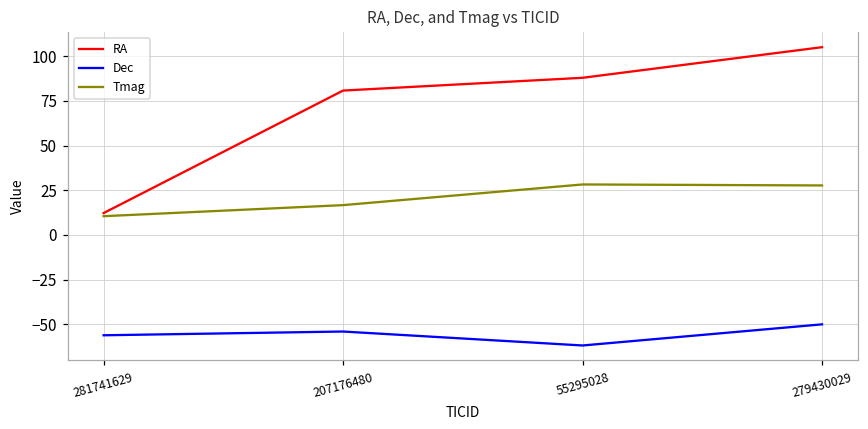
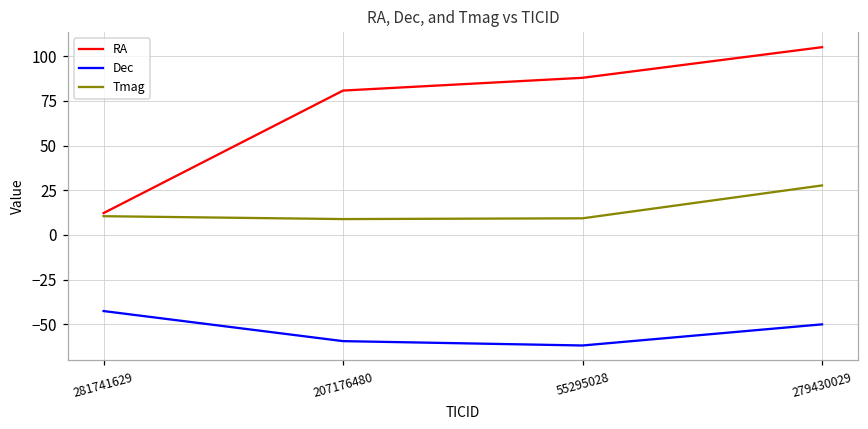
Dec, 281741629: -56 -> -43
Dec, 207176480: -54 -> -59
Tmag, 207176480: 17 -> 9
Tmag, 55295028: 28 -> 9
